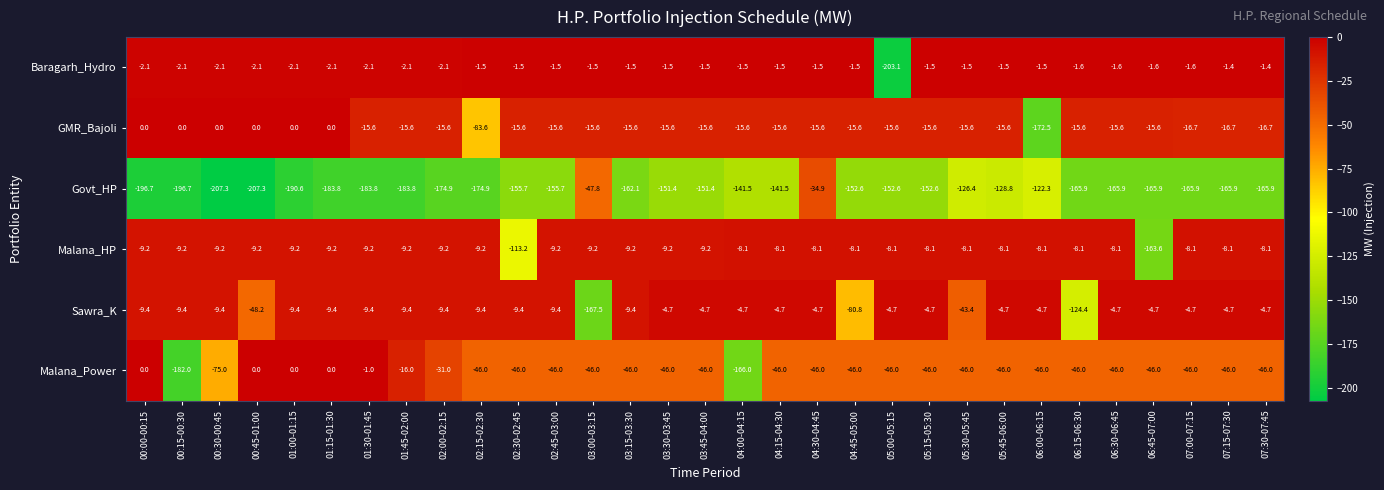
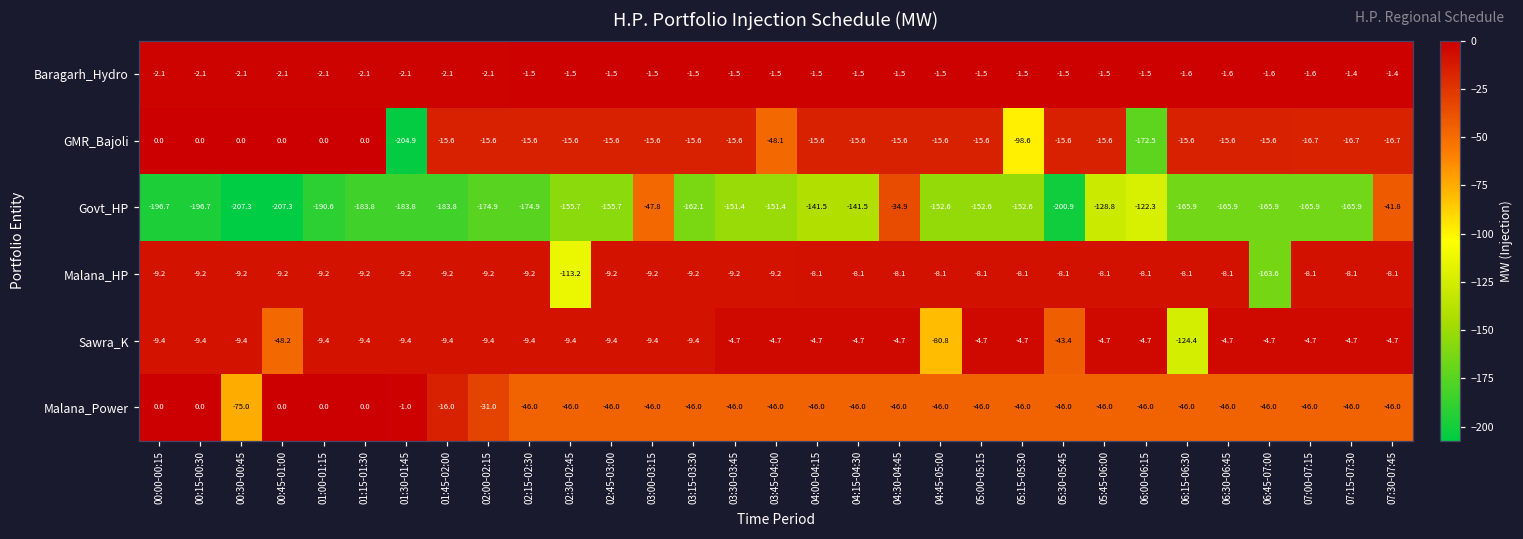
Baragarh_Hydro, 05:00-05:15: -203.1 -> -1.5
GMR_Bajoli, 01:30-01:45: -15.6 -> -204.9
GMR_Bajoli, 02:15-02:30: -83.6 -> -15.6
GMR_Bajoli, 03:45-04:00: -15.6 -> -48.1
GMR_Bajoli, 05:15-05:30: -15.6 -> -98.6
Govt_HP, 05:30-05:45: -126.4 -> -200.9
Govt_HP, 07:30-07:45: -165.9 -> -41.8
Sawra_K, 03:00-03:15: -167.5 -> -9.4
Malana_Power, 00:15-00:30: -182.0 -> 0.0
Malana_Power, 04:00-04:15: -166.0 -> -46.0
